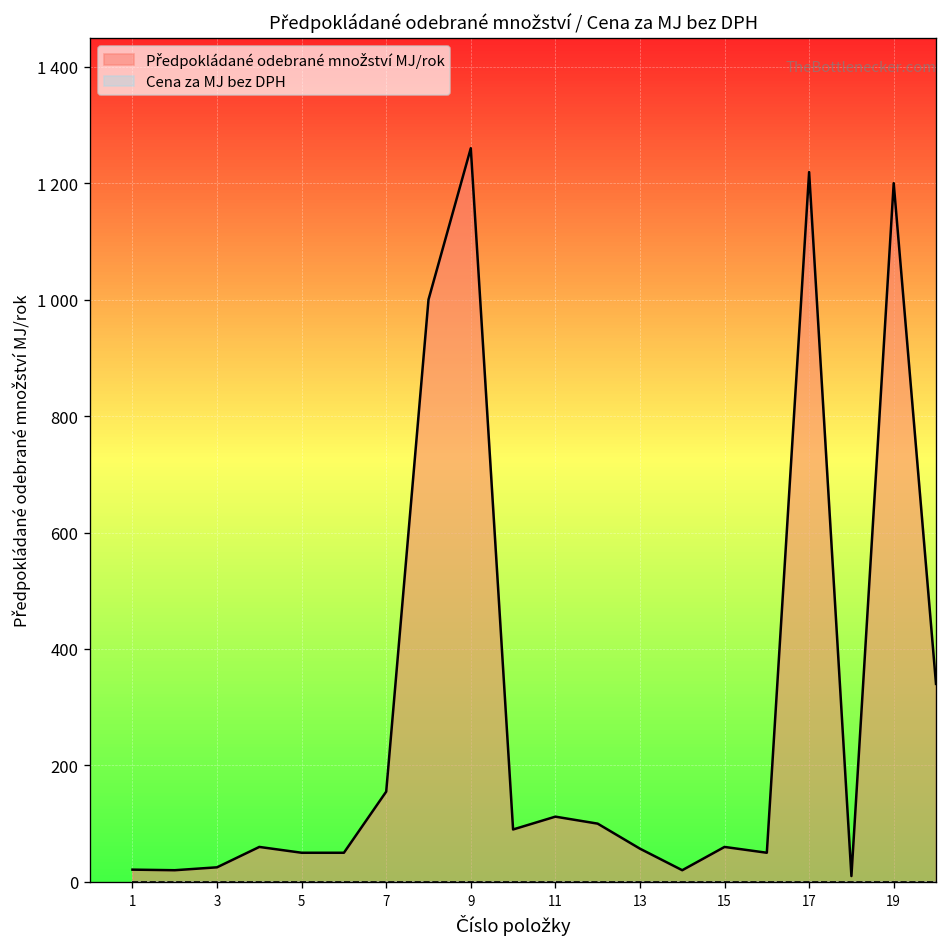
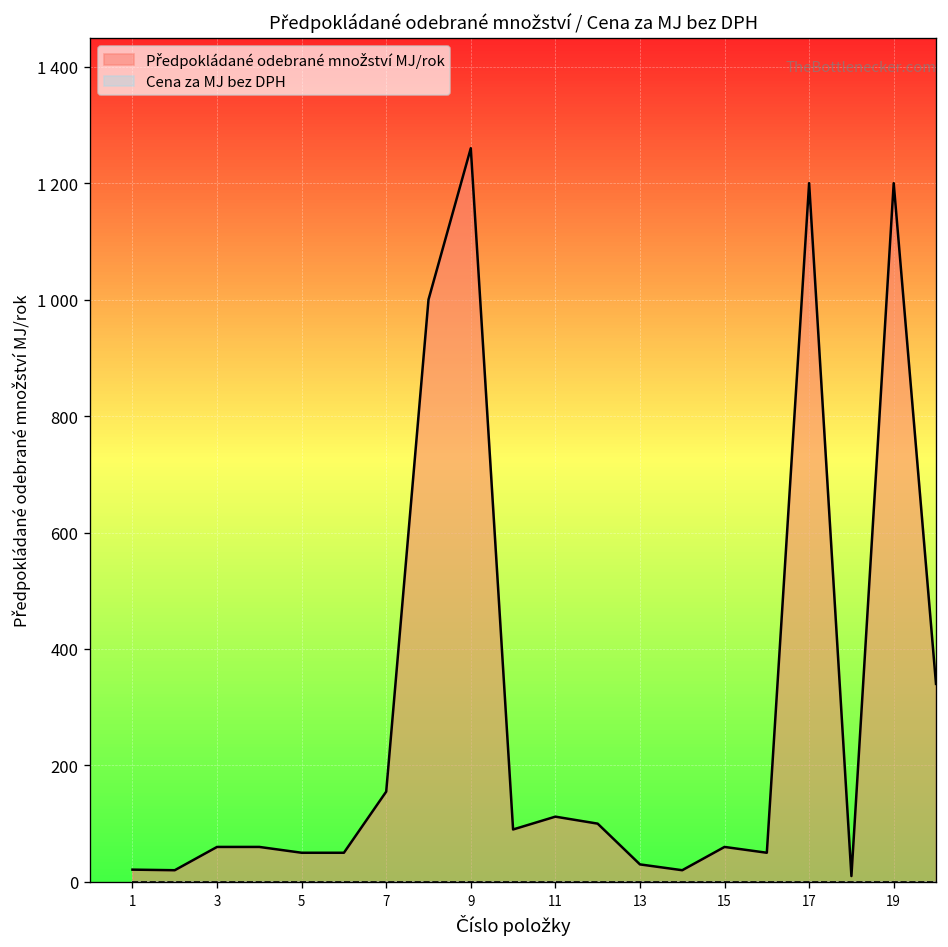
Předpokládané odebrané množství MJ/rok, 3: 30 -> 60
Předpokládané odebrané množství MJ/rok, 13: 60 -> 30
Předpokládané odebrané množství MJ/rok, 17: 1220 -> 1200
